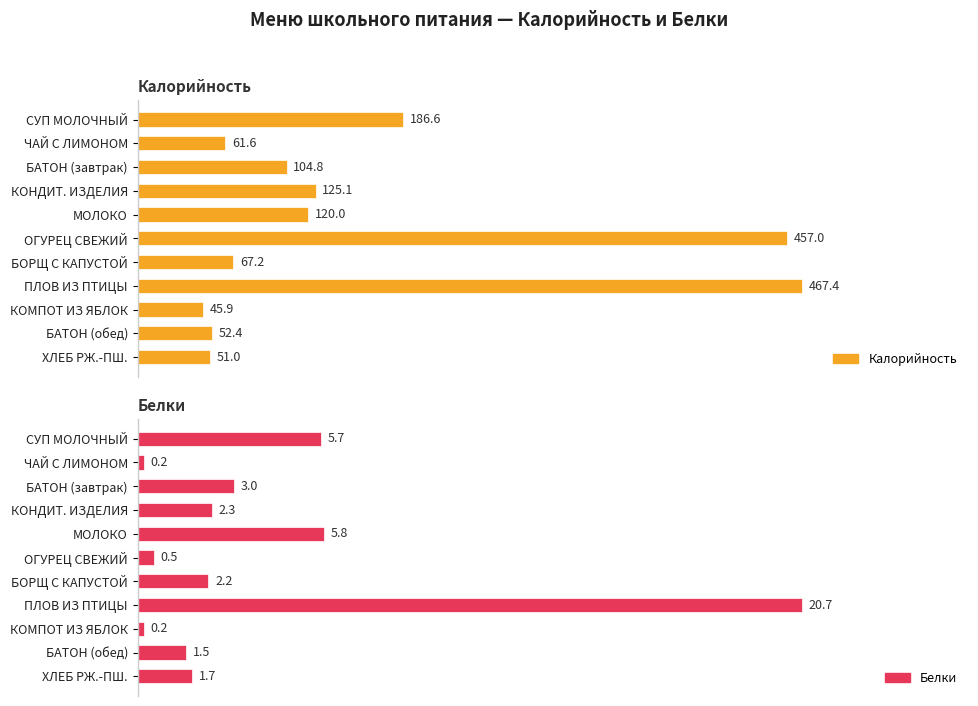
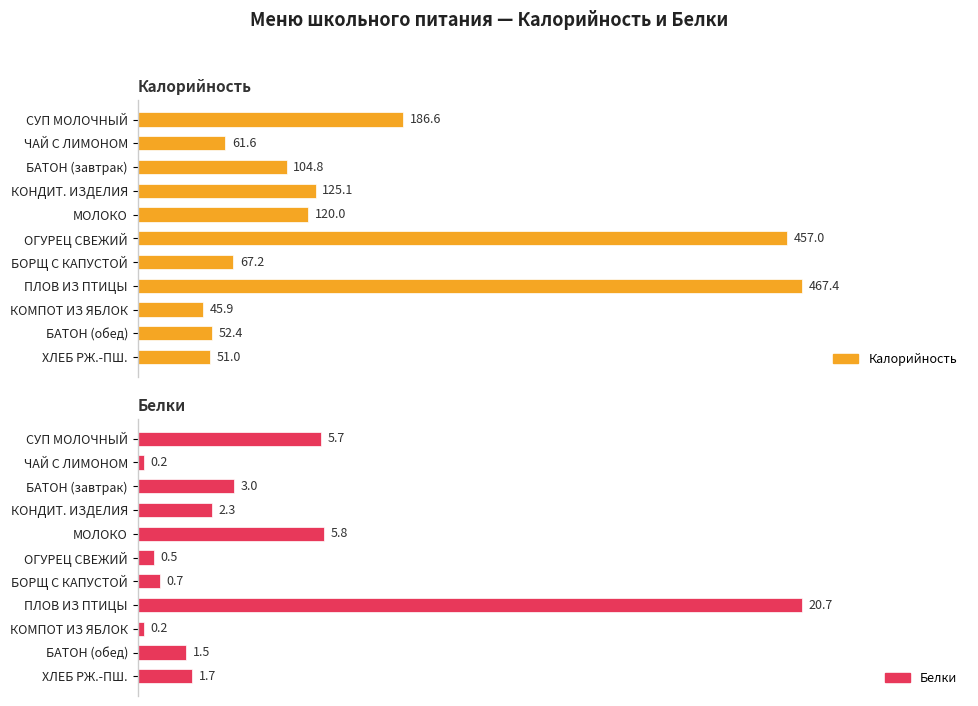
Белки, БОРЩ С КАПУСТОЙ: 2.2 -> 0.7
